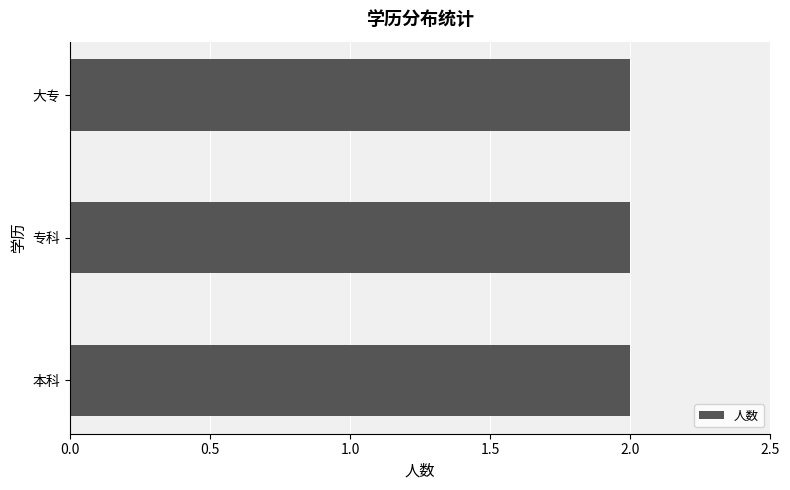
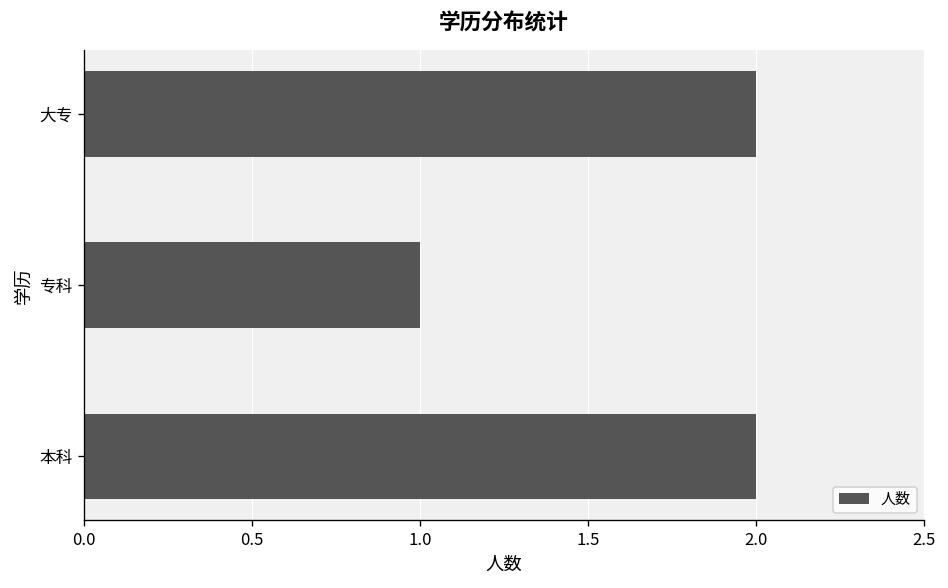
专科: 2 -> 1
